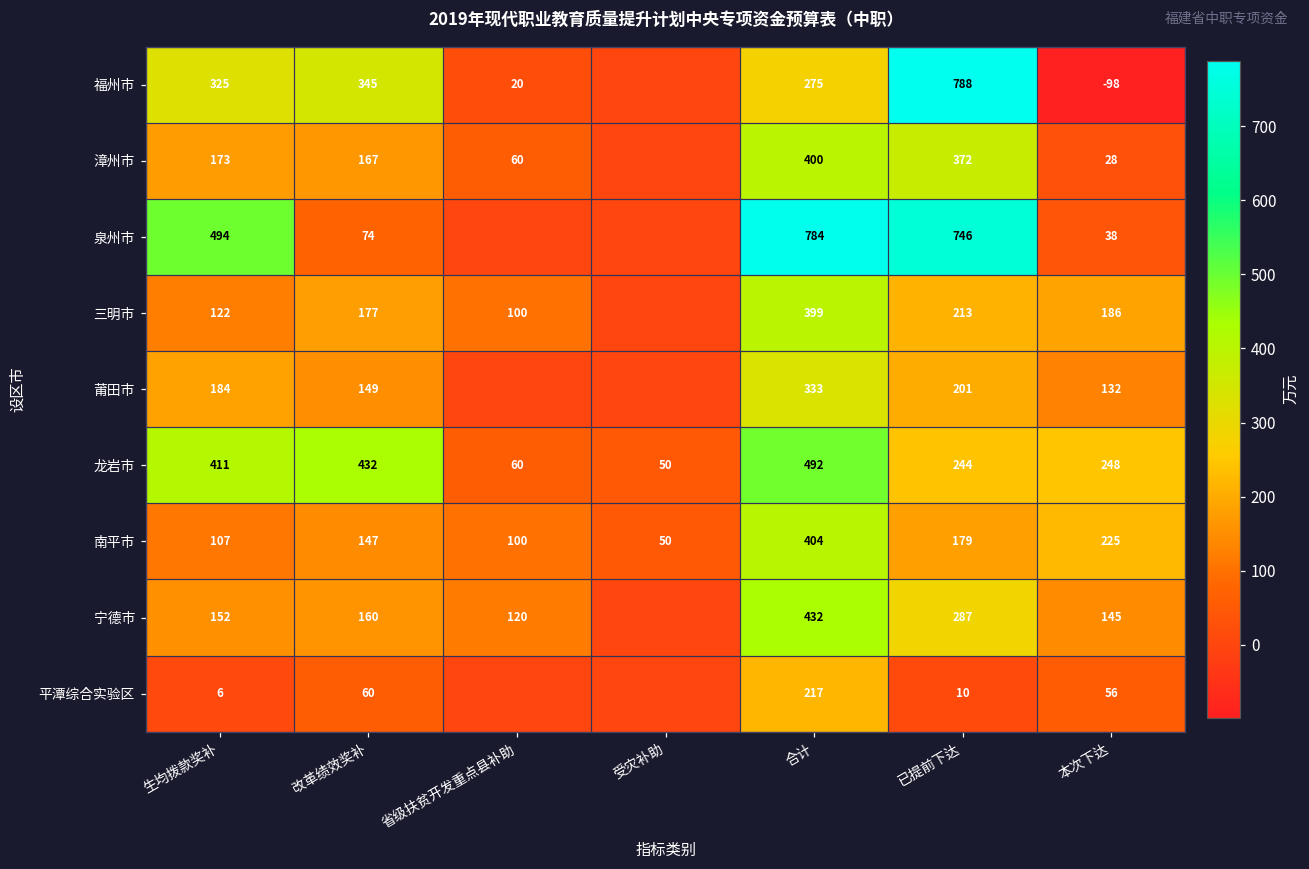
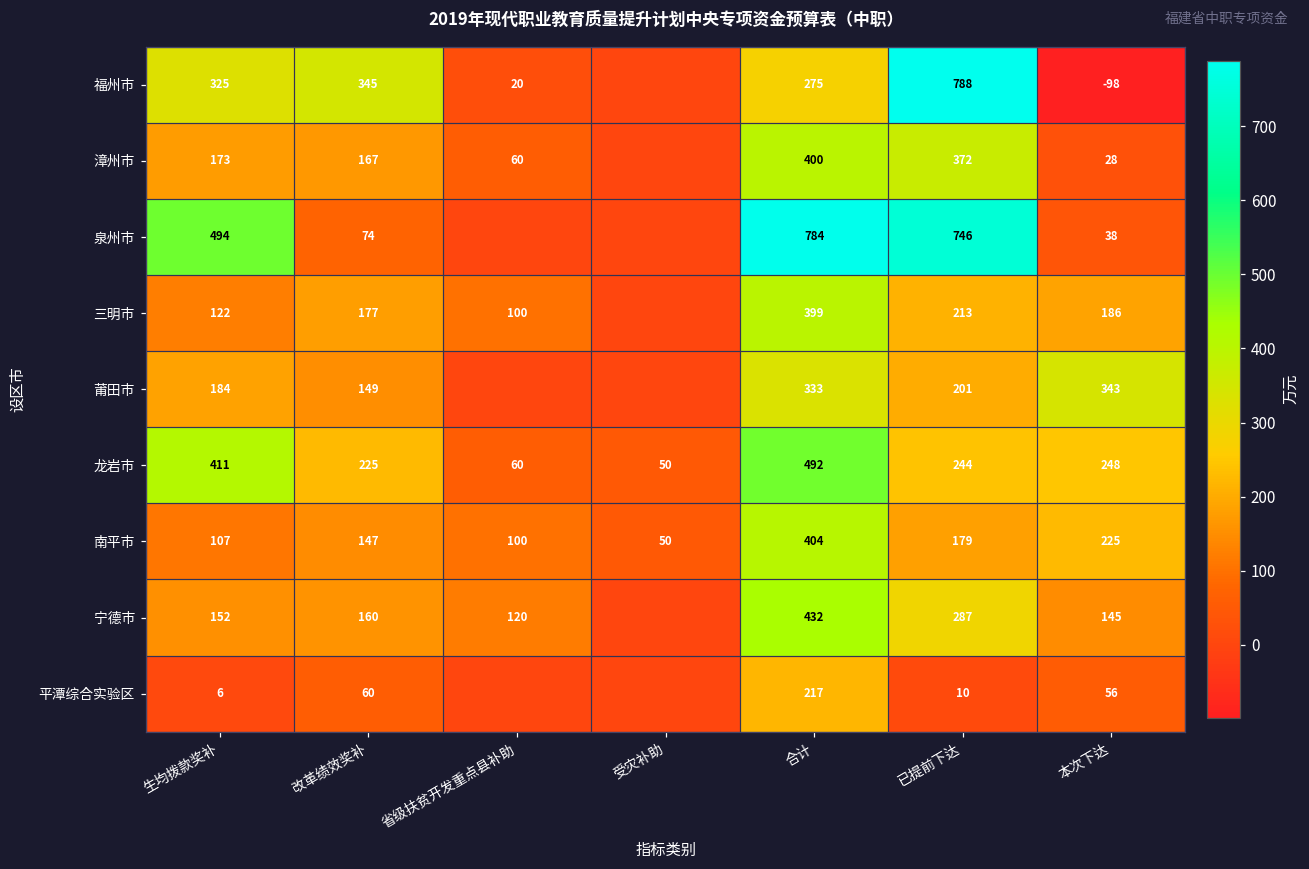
莆田市, 本次下达: 132 -> 343
龙岩市, 改革绩效奖补: 432 -> 225
